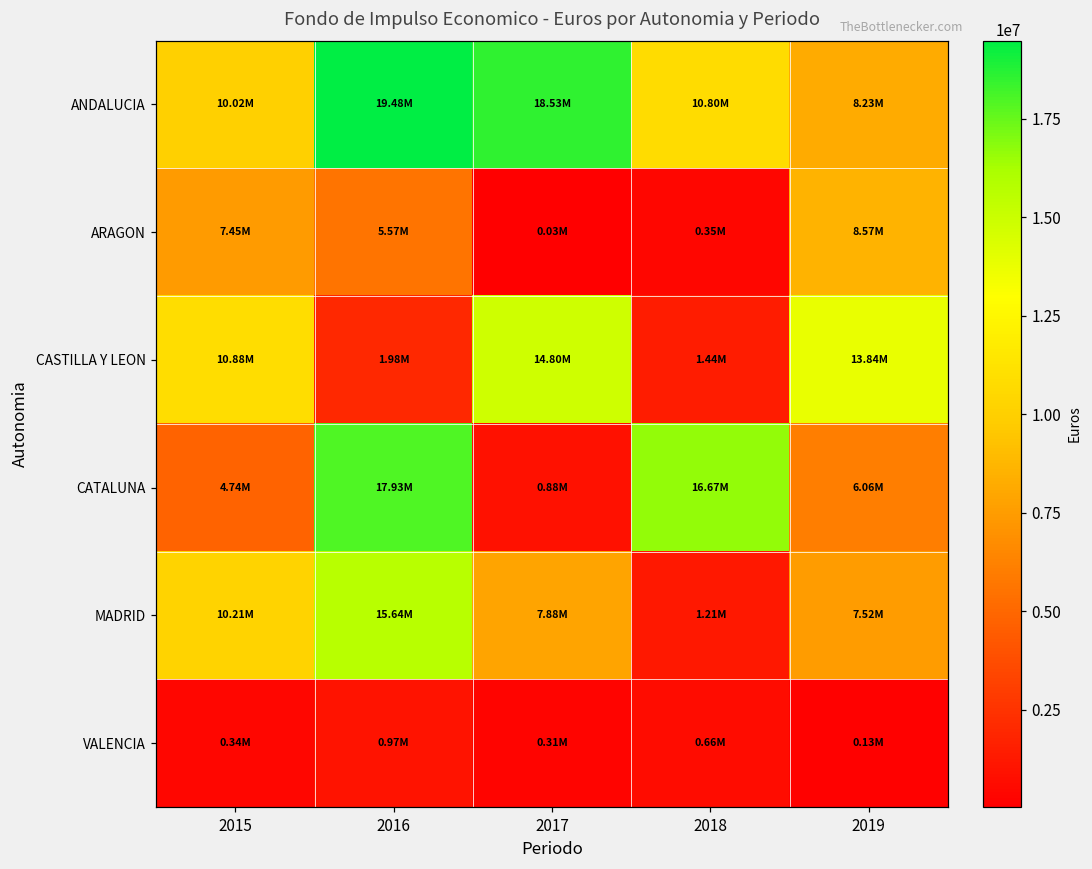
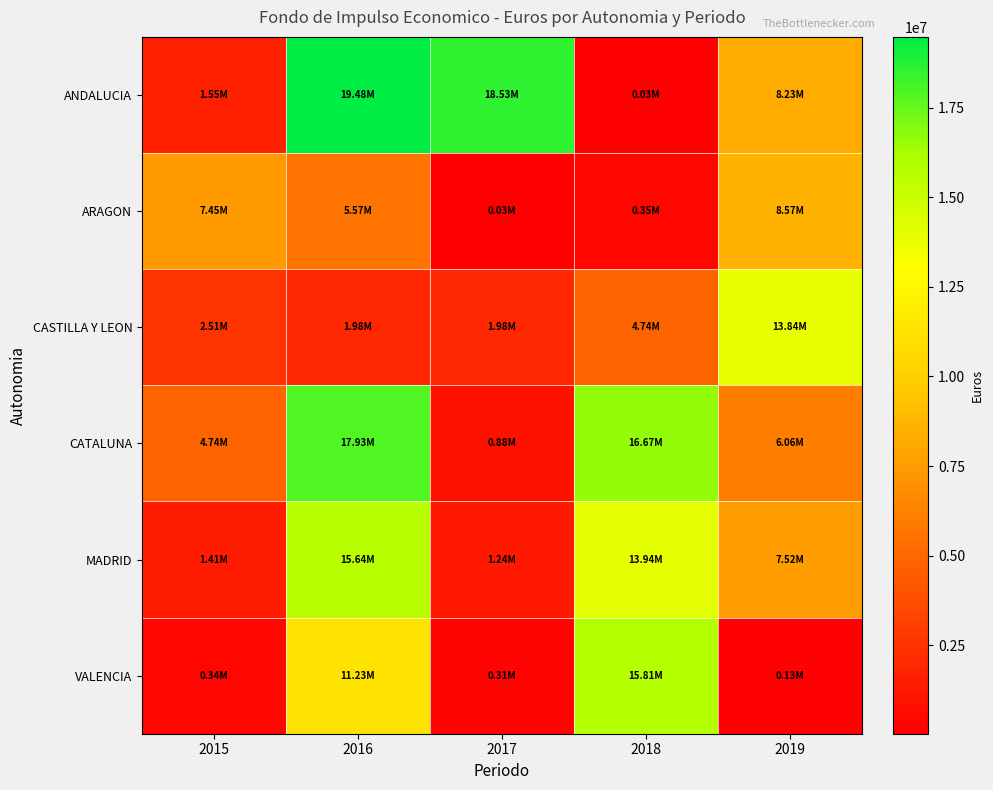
ANDALUCIA, 2015: 10.02M -> 1.55M
ANDALUCIA, 2018: 10.80M -> 0.03M
CASTILLA Y LEON, 2015: 10.88M -> 2.51M
CASTILLA Y LEON, 2017: 14.80M -> 1.98M
CASTILLA Y LEON, 2018: 1.44M -> 4.74M
MADRID, 2015: 10.21M -> 1.41M
MADRID, 2017: 7.88M -> 1.24M
MADRID, 2018: 1.21M -> 13.94M
VALENCIA, 2016: 0.97M -> 11.23M
VALENCIA, 2018: 0.66M -> 15.81M
